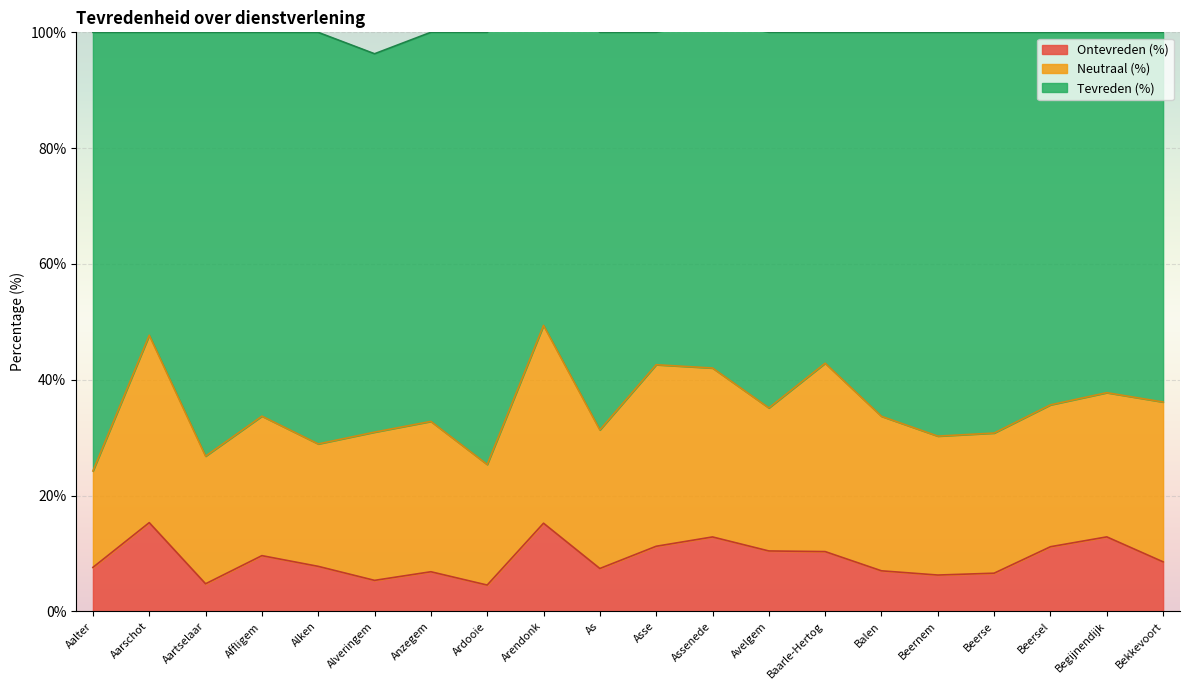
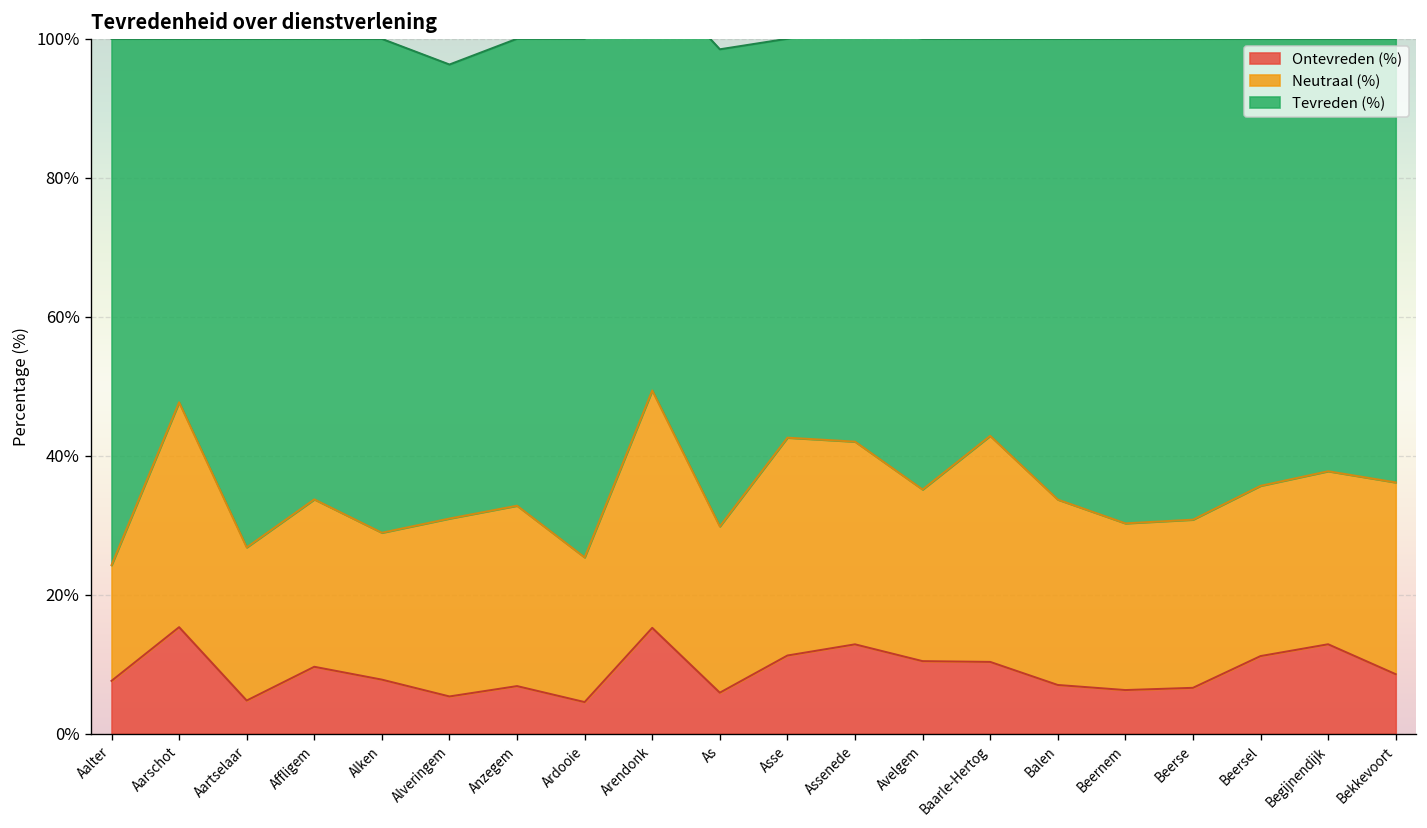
Ontevreden (%), As: 7% -> 6%
